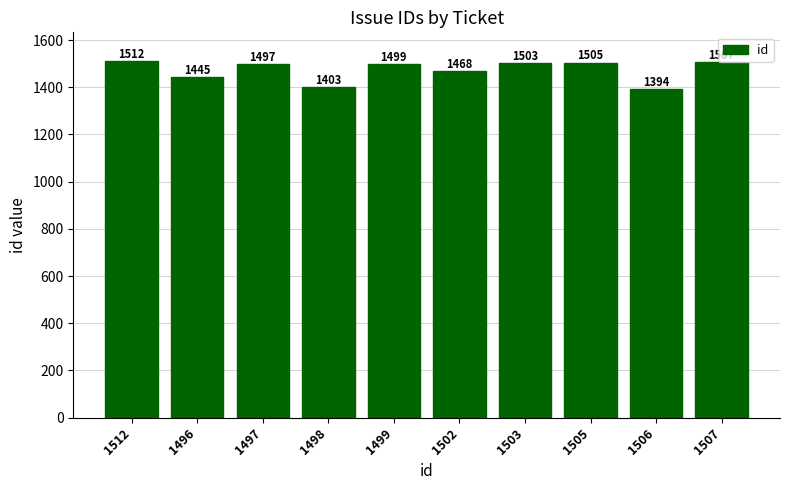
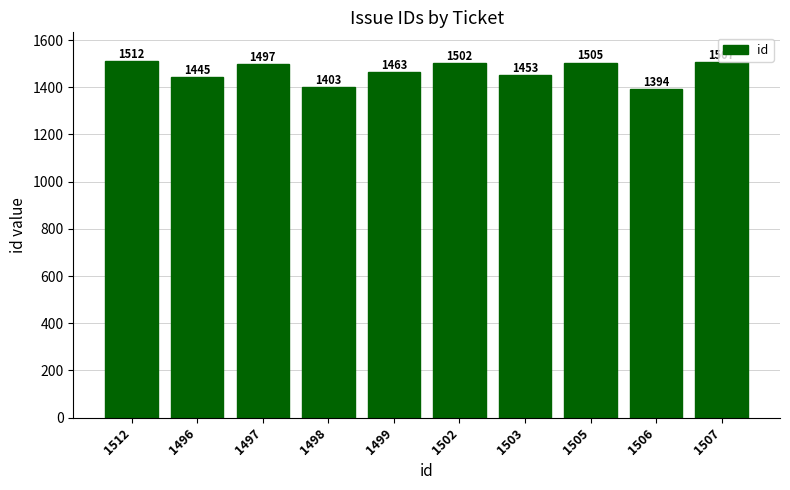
1499: 1499 -> 1463
1502: 1468 -> 1502
1503: 1503 -> 1453
